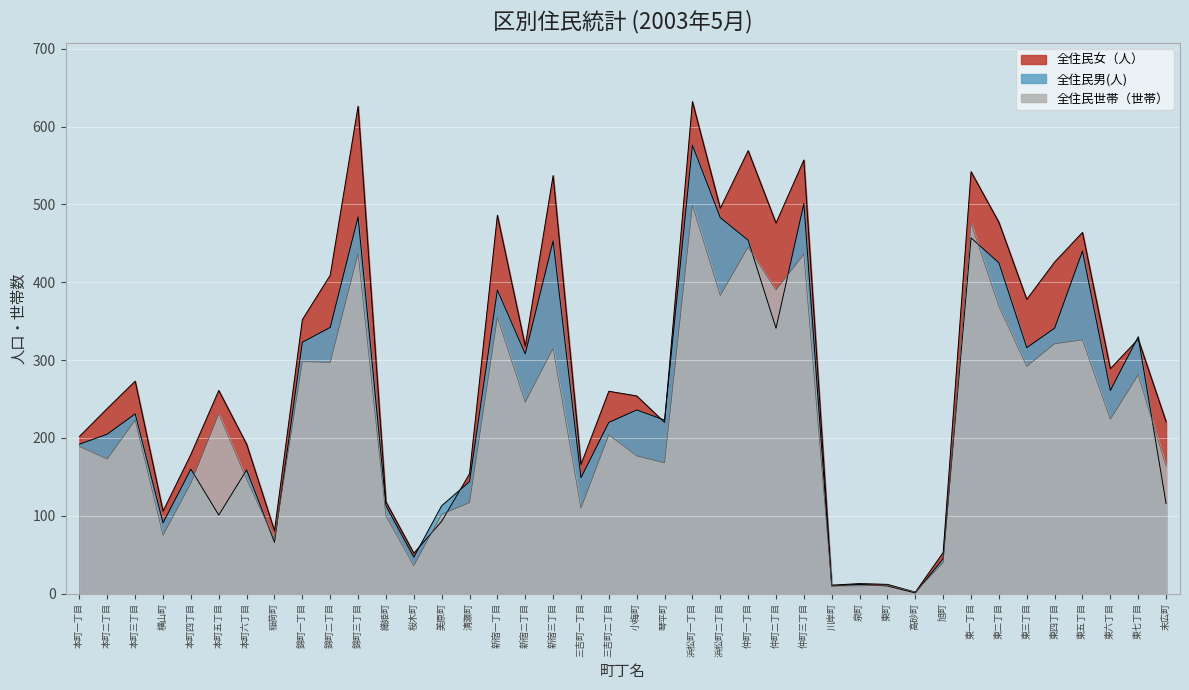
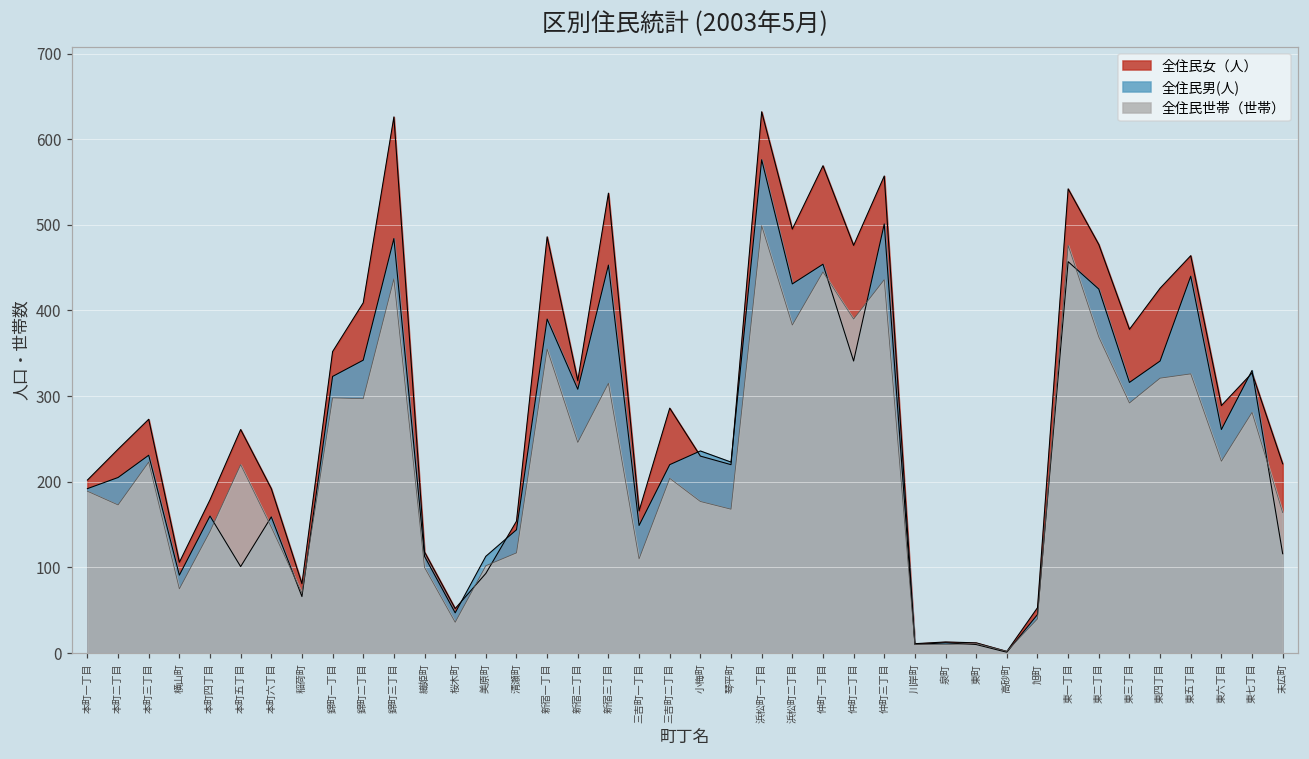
全住民世帯（世帯）, 本町五丁目: 230 -> 220
全住民女（人）, 三吉町二丁目: 260 -> 290
全住民女（人）, 小梅町: 250 -> 230
全住民男(人), 浜松町二丁目: 480 -> 430
